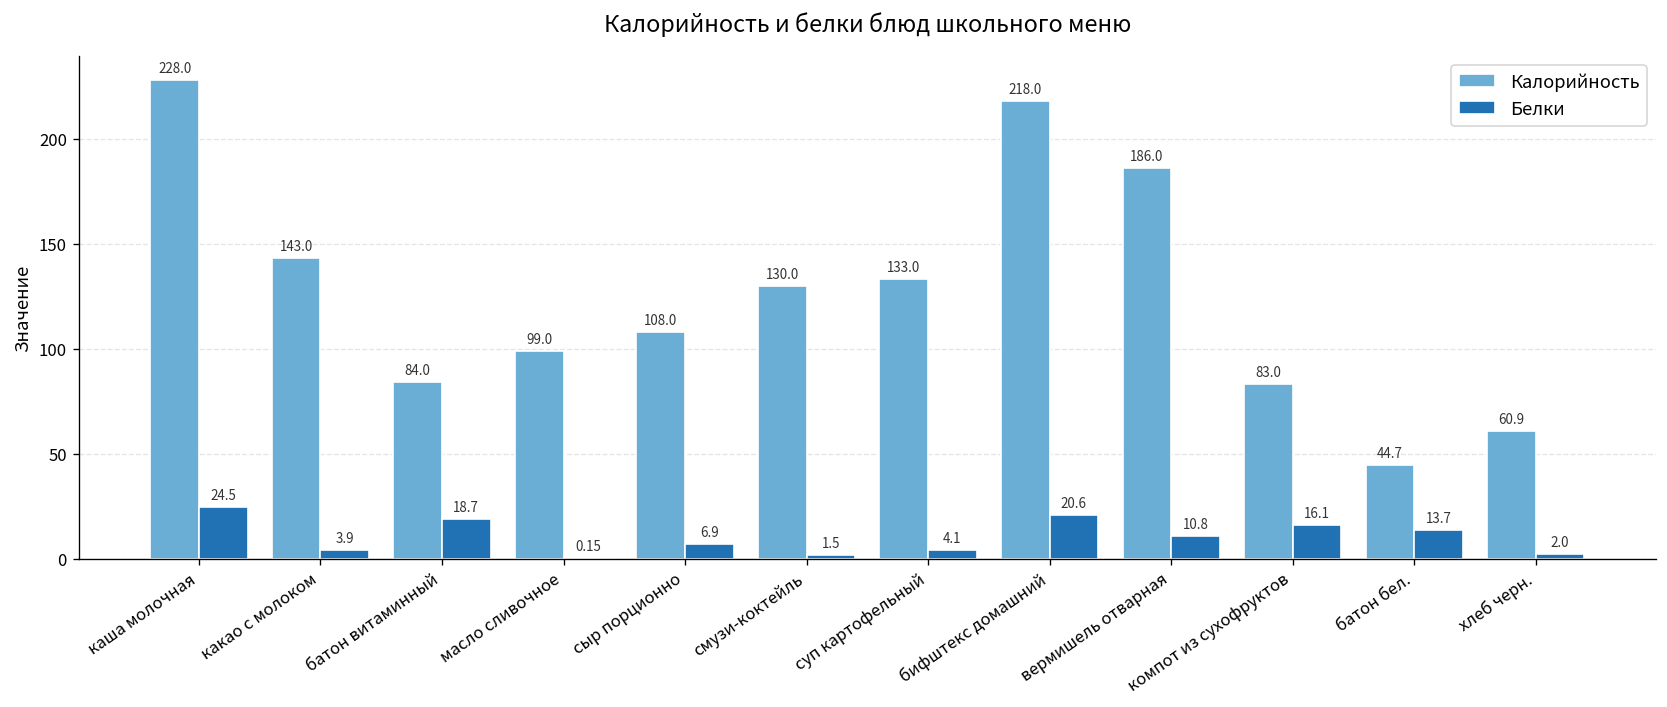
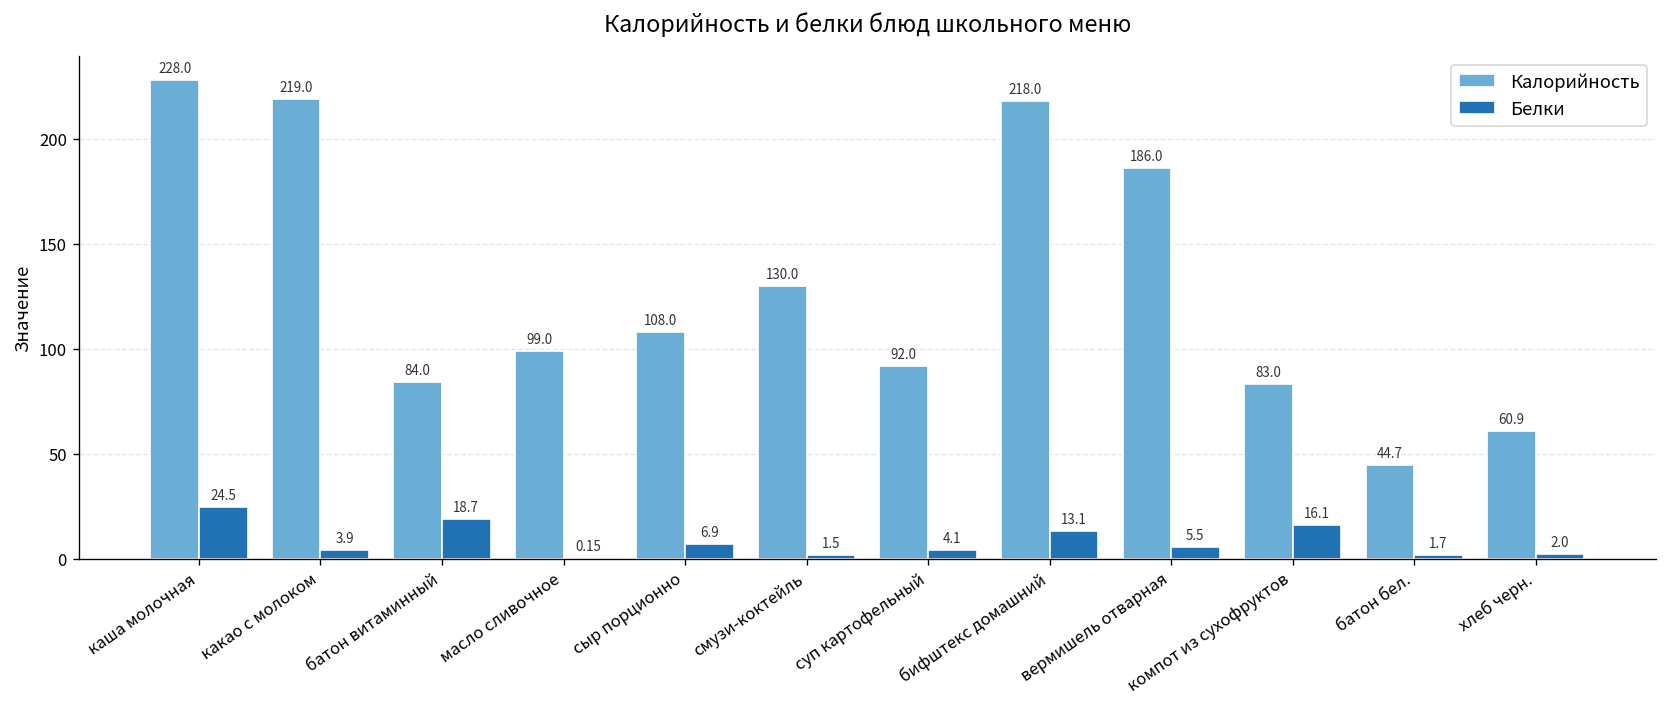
Калорийность, какао с молоком: 143.0 -> 219.0
Калорийность, суп картофельный: 133.0 -> 92.0
Белки, бифштекс домашний: 20.6 -> 13.1
Белки, вермишель отварная: 10.8 -> 5.5
Белки, батон бел.: 13.7 -> 1.7
